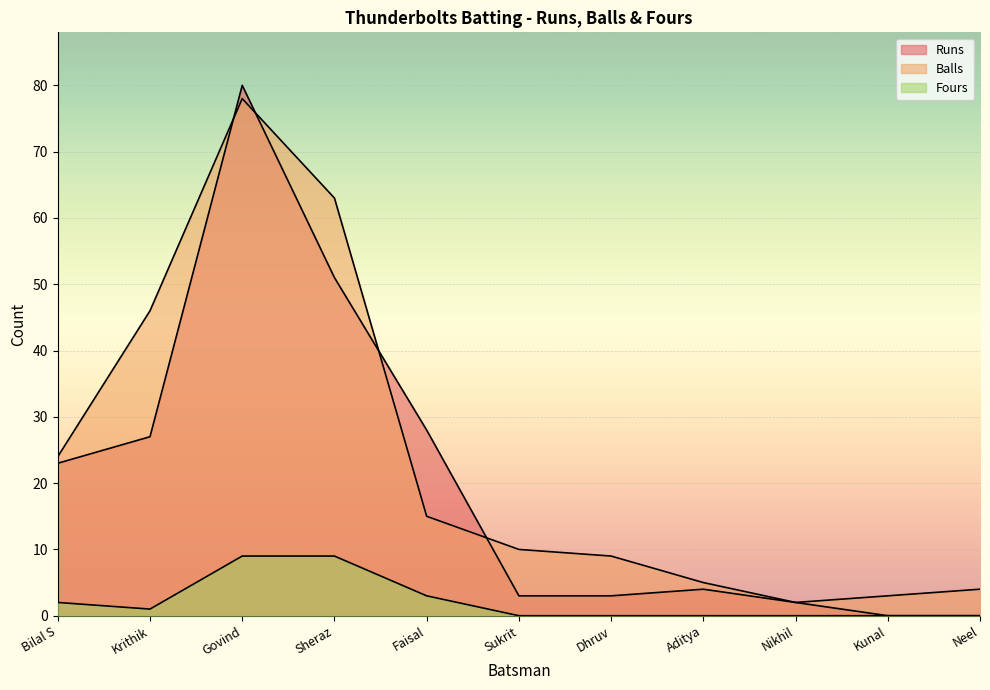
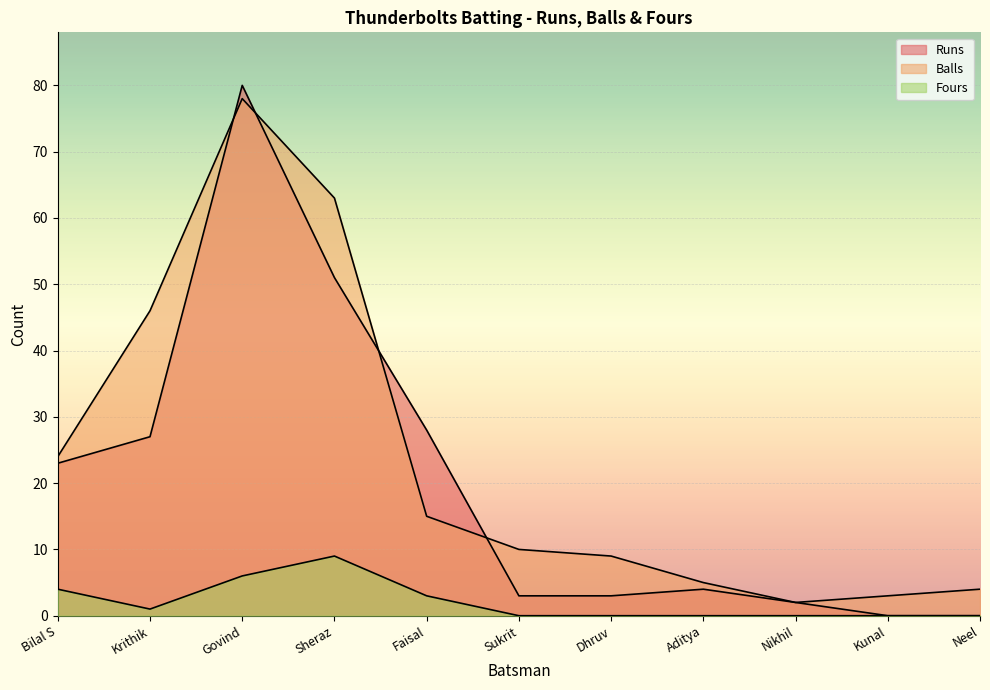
Fours, Bilal S: 2 -> 4
Fours, Govind: 9 -> 6
